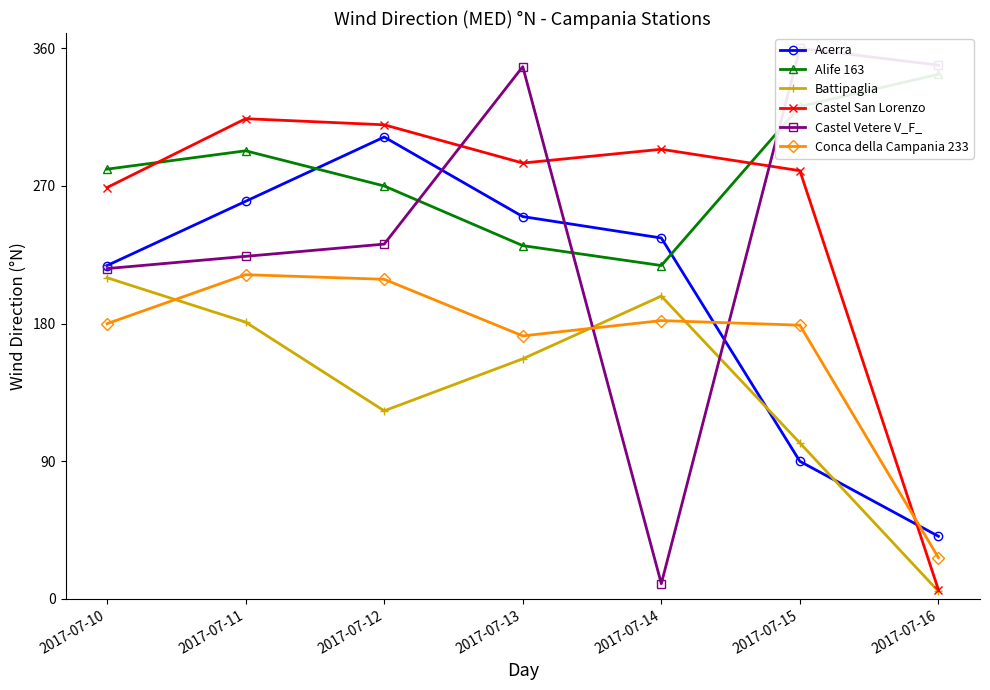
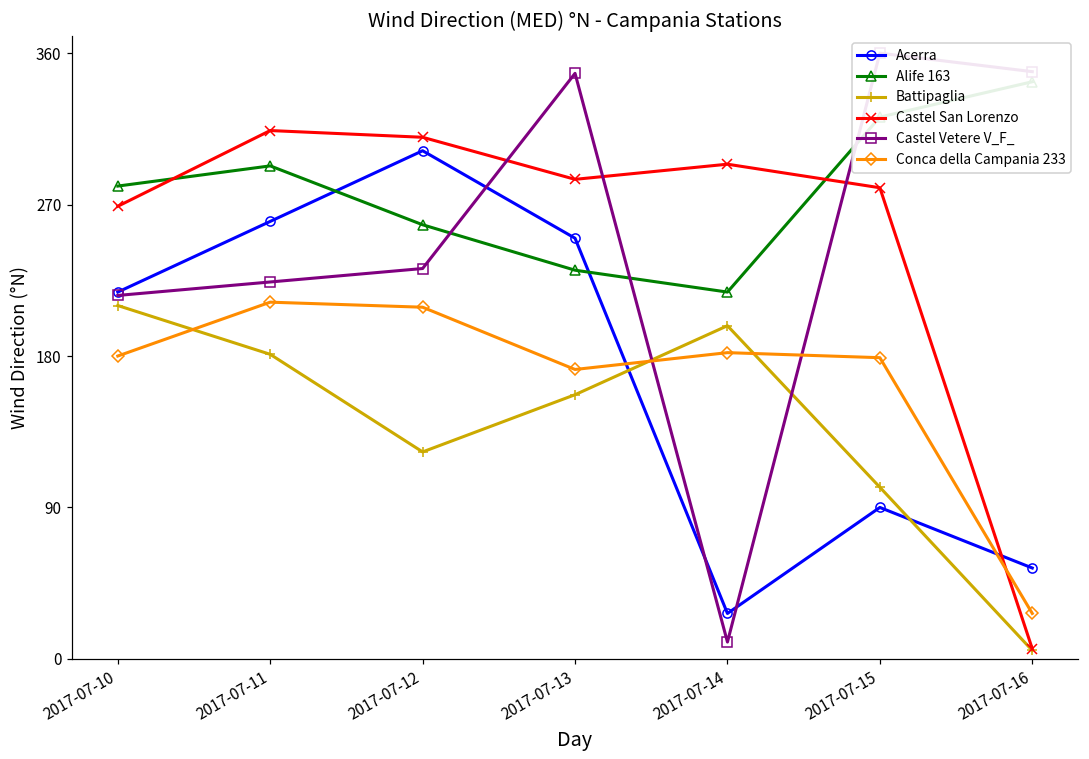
Alife 163, 2017-07-12: 270 -> 258
Acerra, 2017-07-14: 236 -> 27
Acerra, 2017-07-16: 41 -> 54
